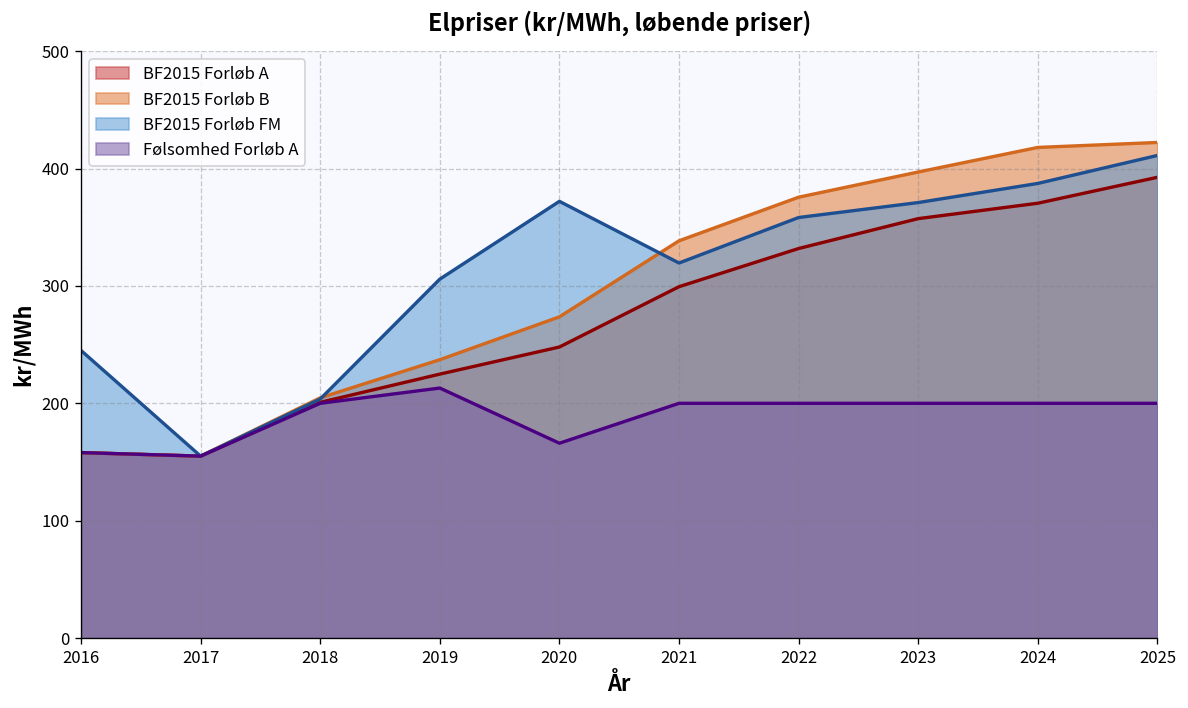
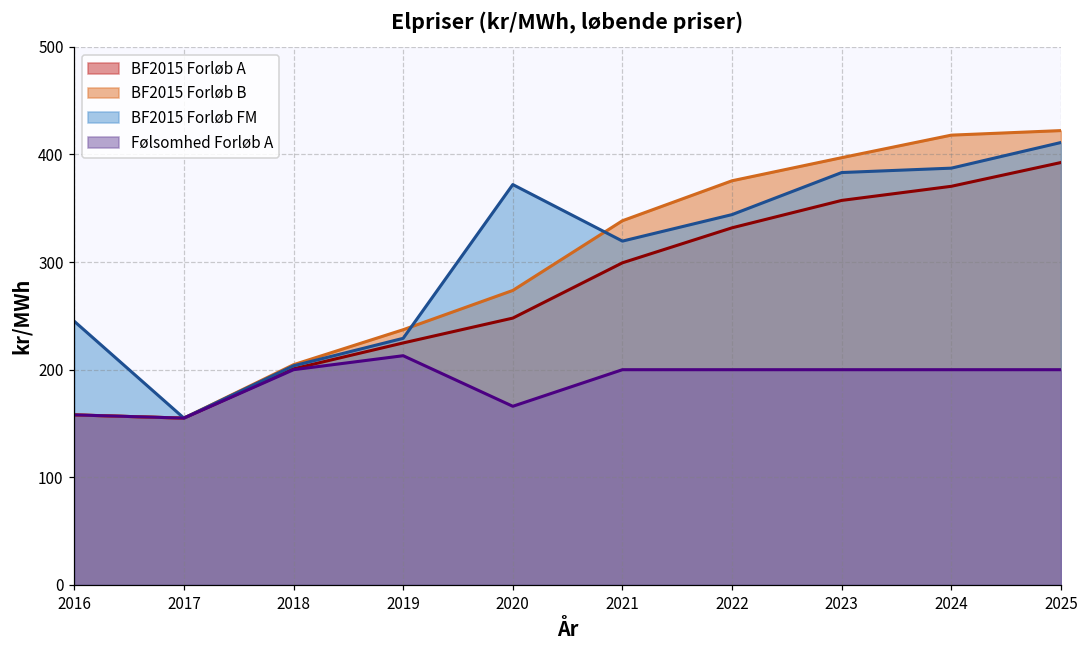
BF2015 Forløb FM, 2019: 310 -> 230
BF2015 Forløb FM, 2022: 360 -> 340
BF2015 Forløb FM, 2023: 370 -> 380
